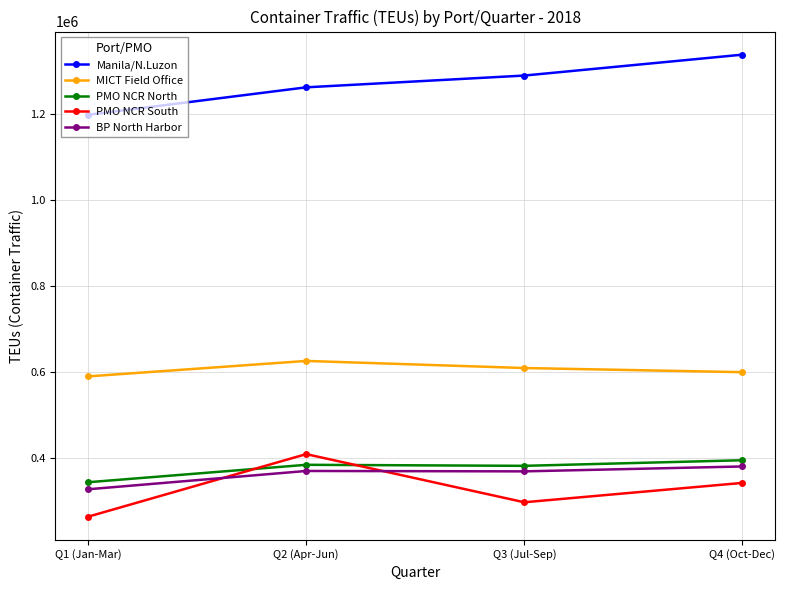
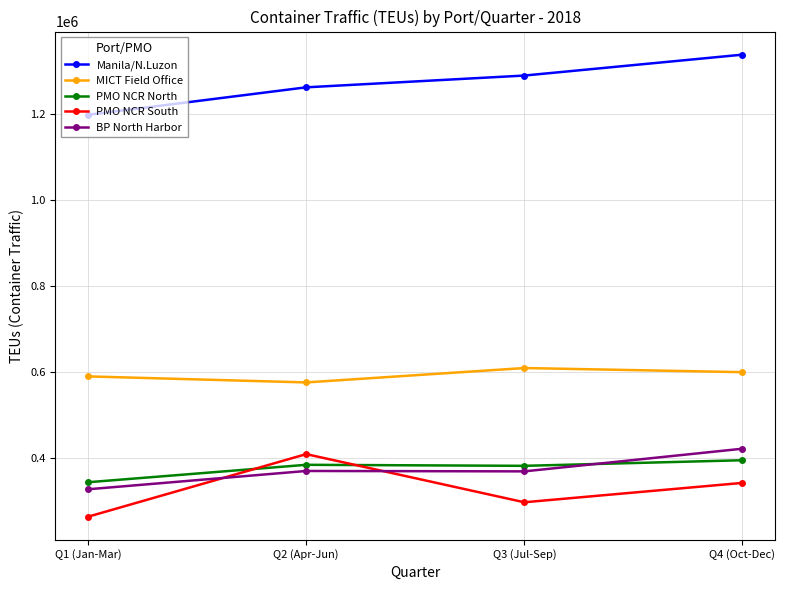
MICT Field Office, Q2 (Apr-Jun): 630000 -> 580000
BP North Harbor, Q4 (Oct-Dec): 380000 -> 420000
